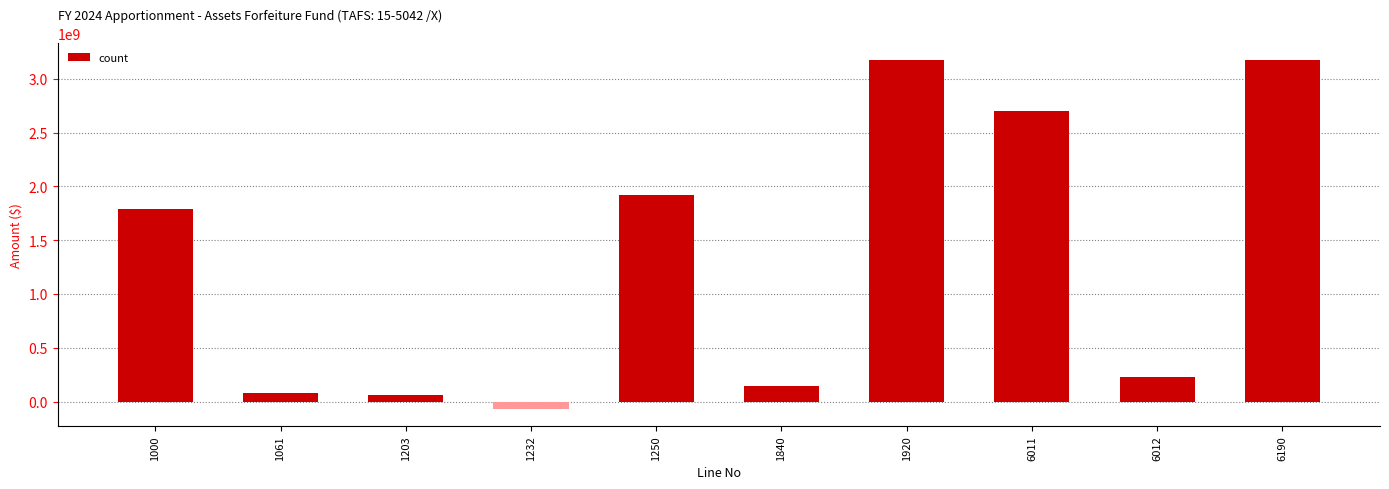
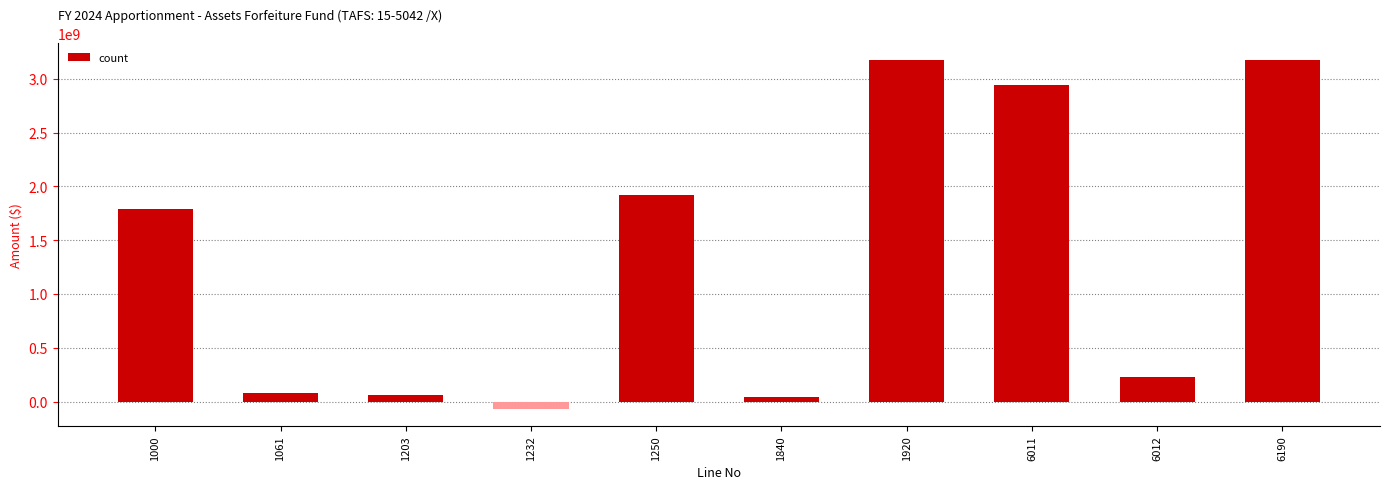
1840: 140000000 -> 40000000
6011: 2700000000 -> 2940000000
